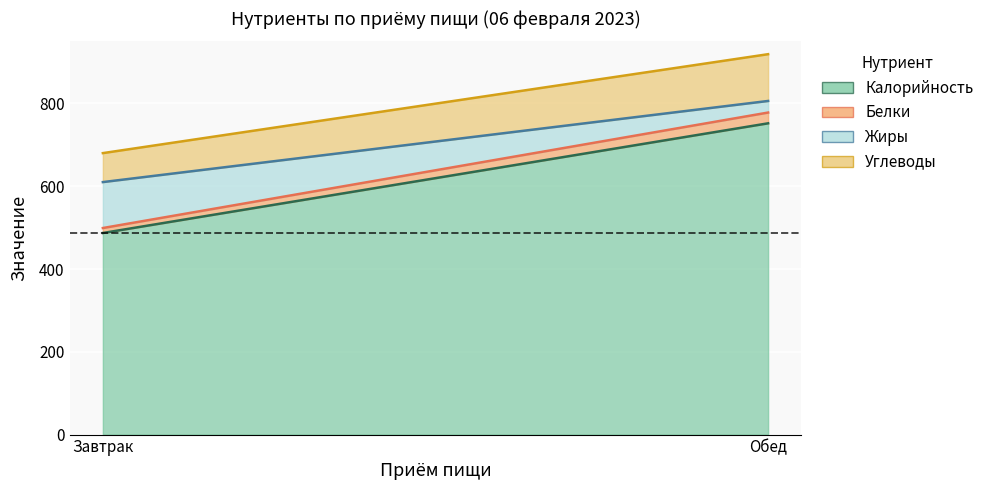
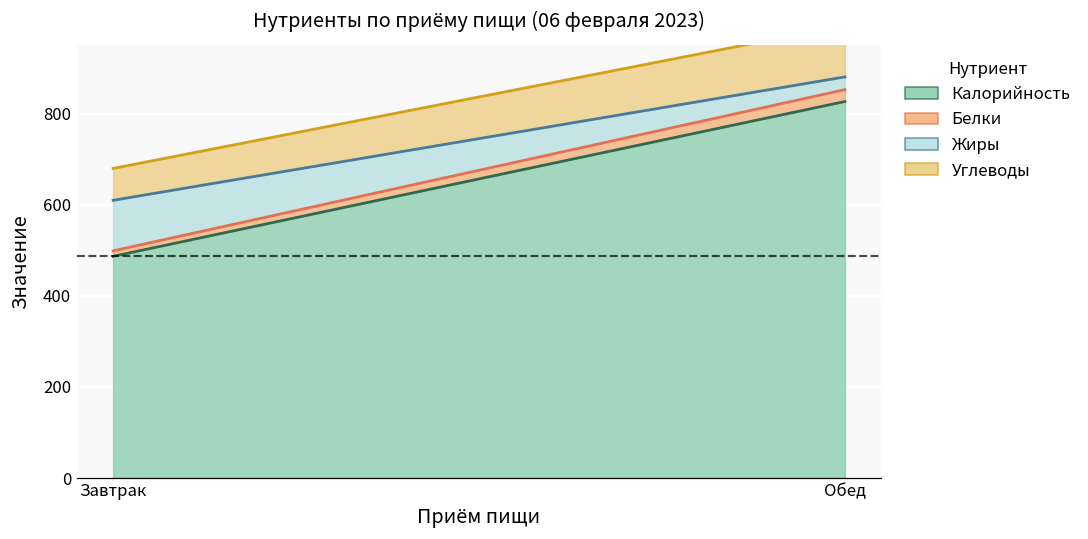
Калорийность, Обед: 750 -> 830
